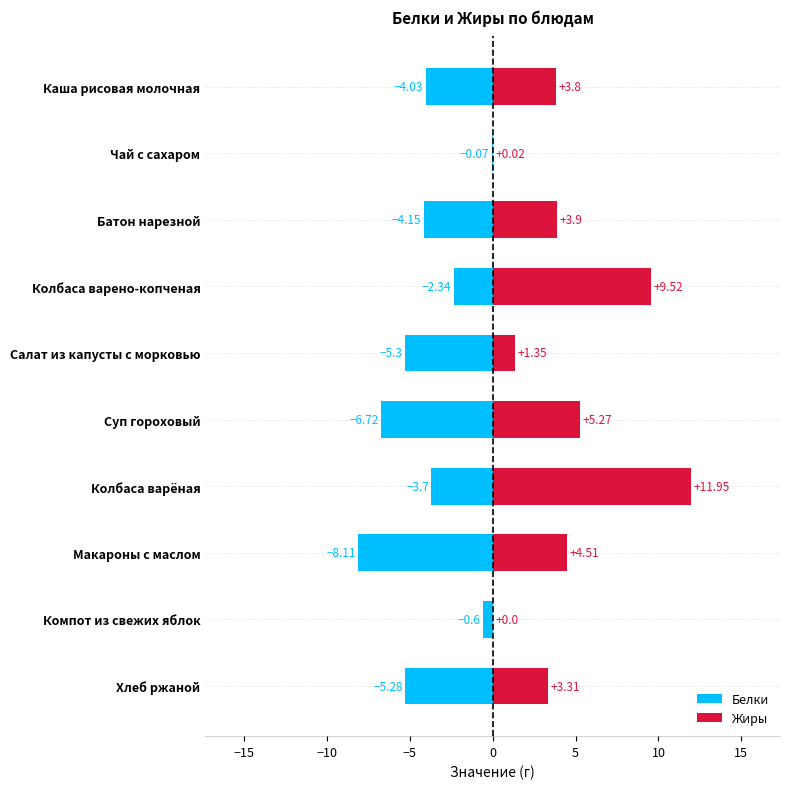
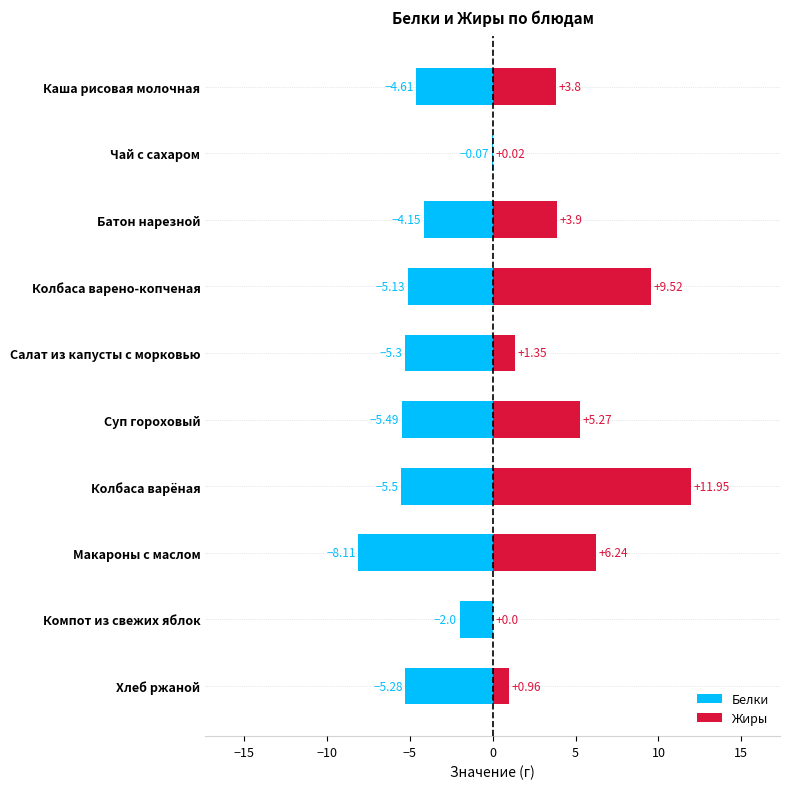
Белки, Каша рисовая молочная: -4.03 -> -4.61
Белки, Колбаса варено-копченая: -2.34 -> -5.13
Белки, Суп гороховый: -6.72 -> -5.49
Белки, Колбаса варёная: -3.7 -> -5.5
Жиры, Макароны с маслом: +4.51 -> +6.24
Белки, Компот из свежих яблок: -0.6 -> -2.0
Жиры, Хлеб ржаной: +3.31 -> +0.96
